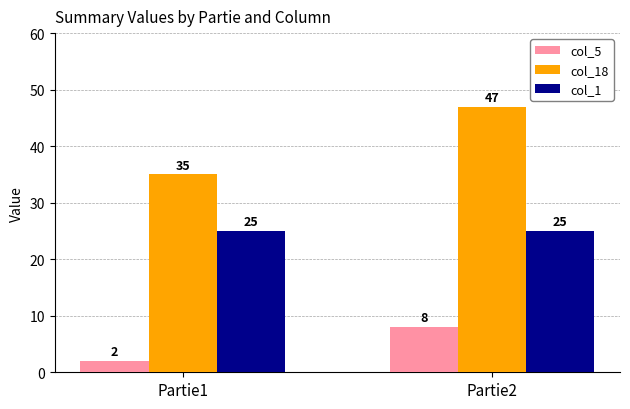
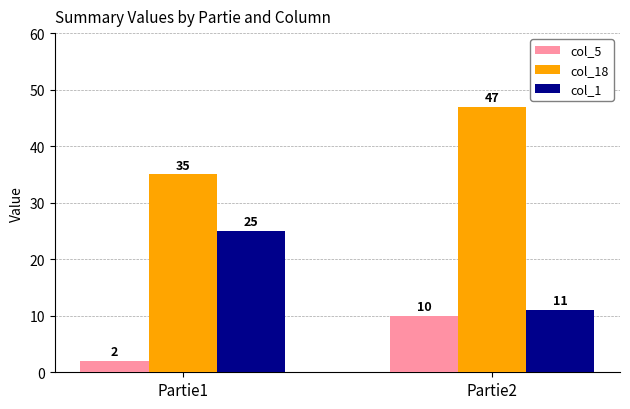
col_5, Partie2: 8 -> 10
col_1, Partie2: 25 -> 11
